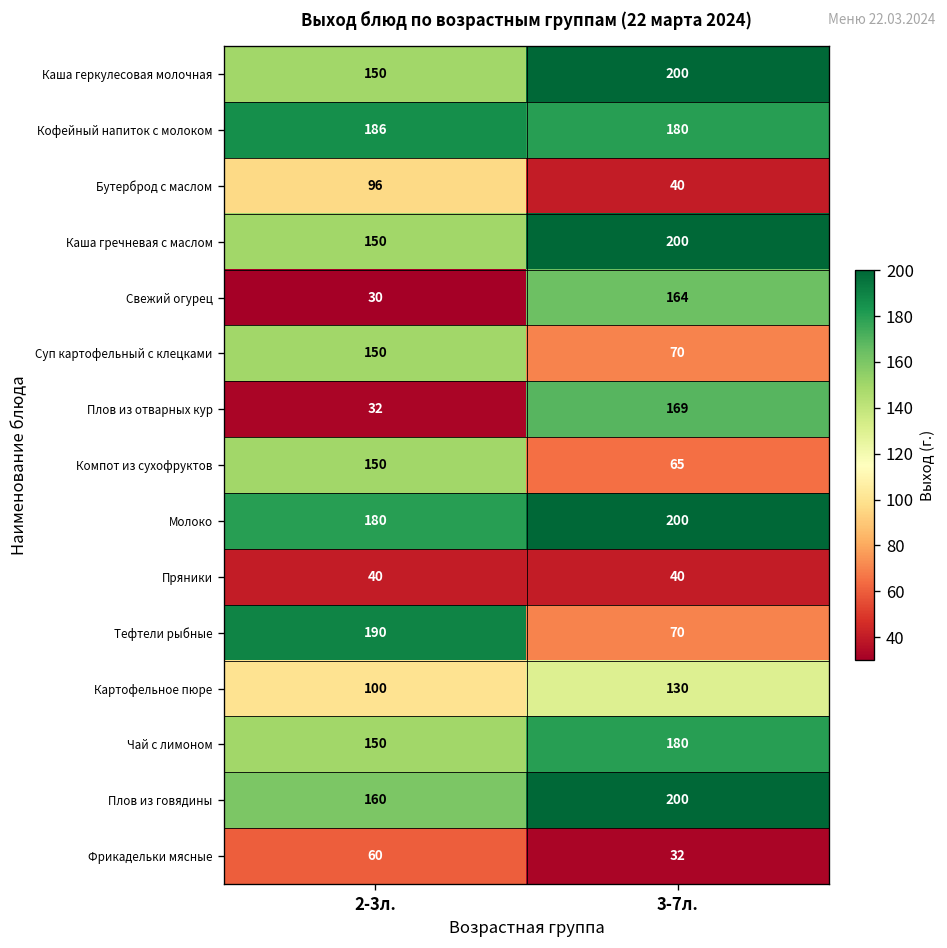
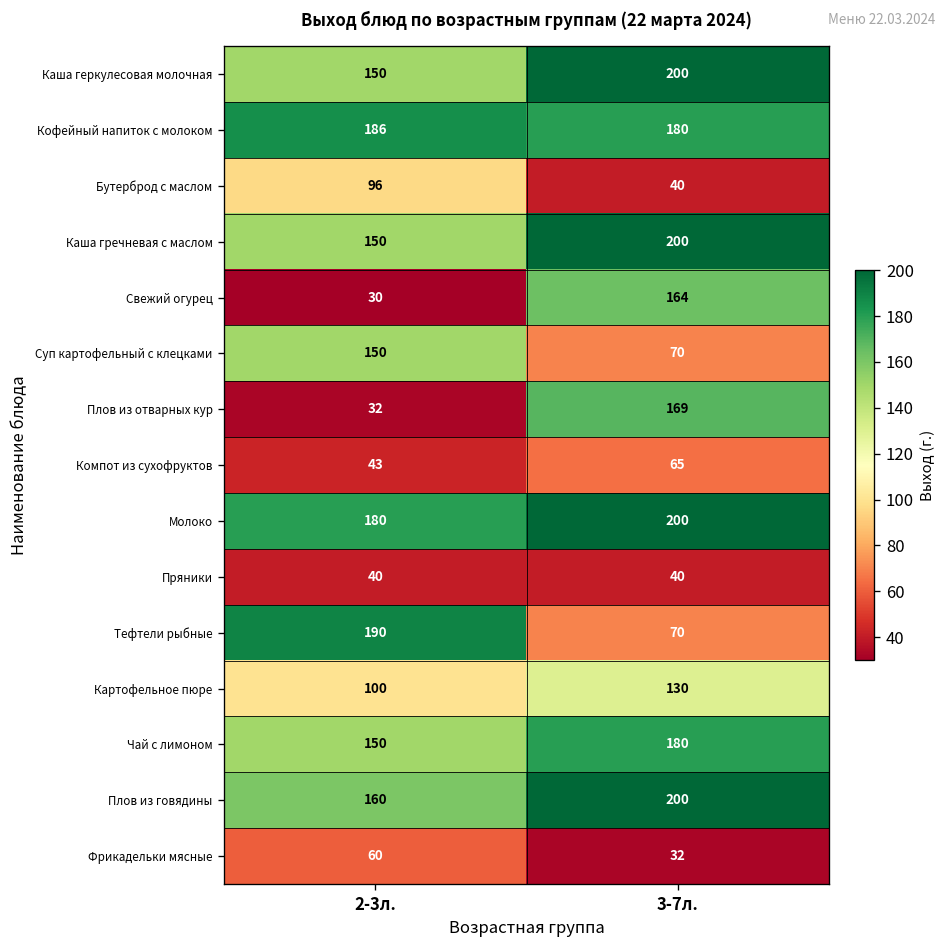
Компот из сухофруктов, 2-3л.: 150 -> 43
